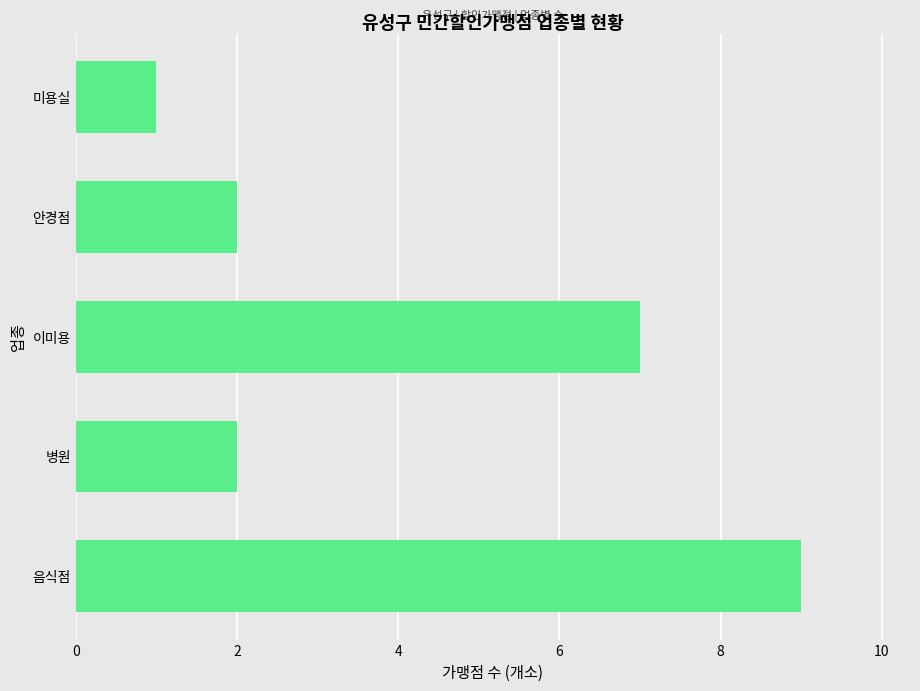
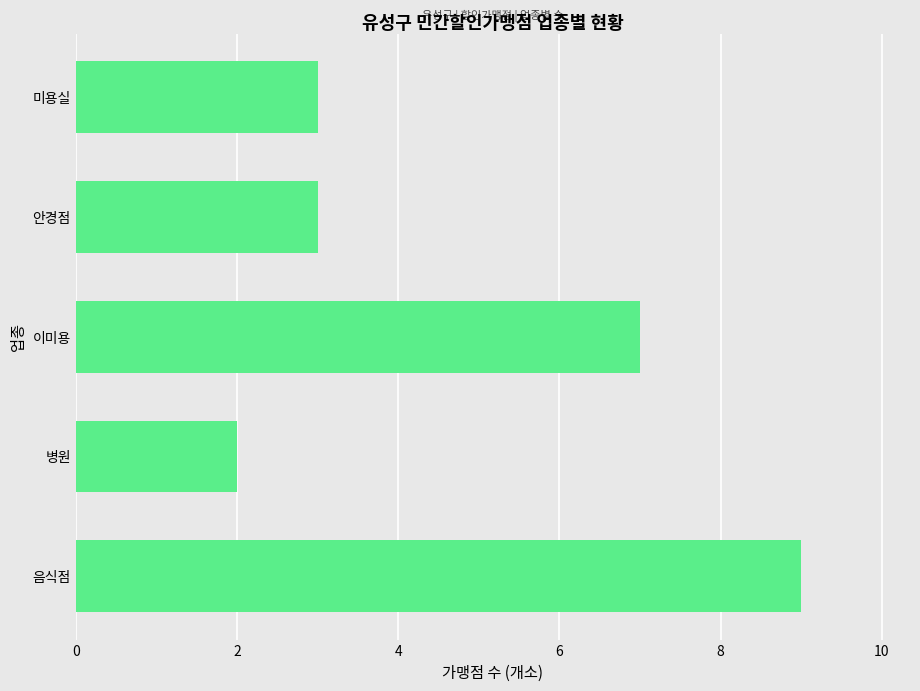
미용실: 1 -> 3
안경점: 2 -> 3
